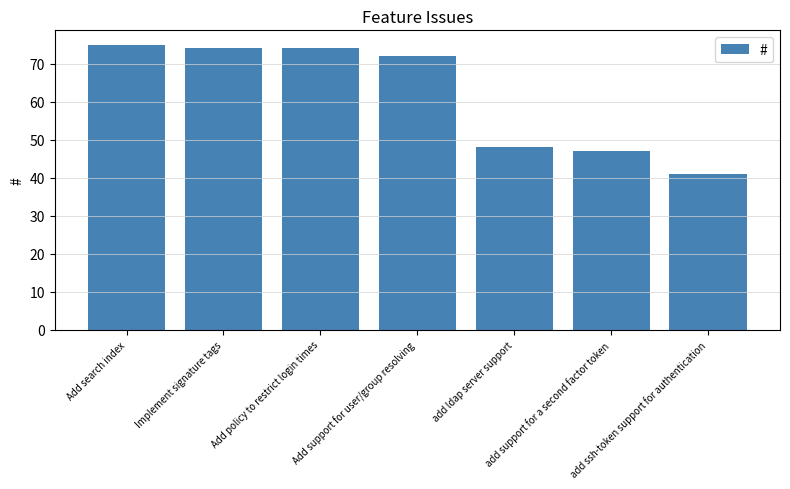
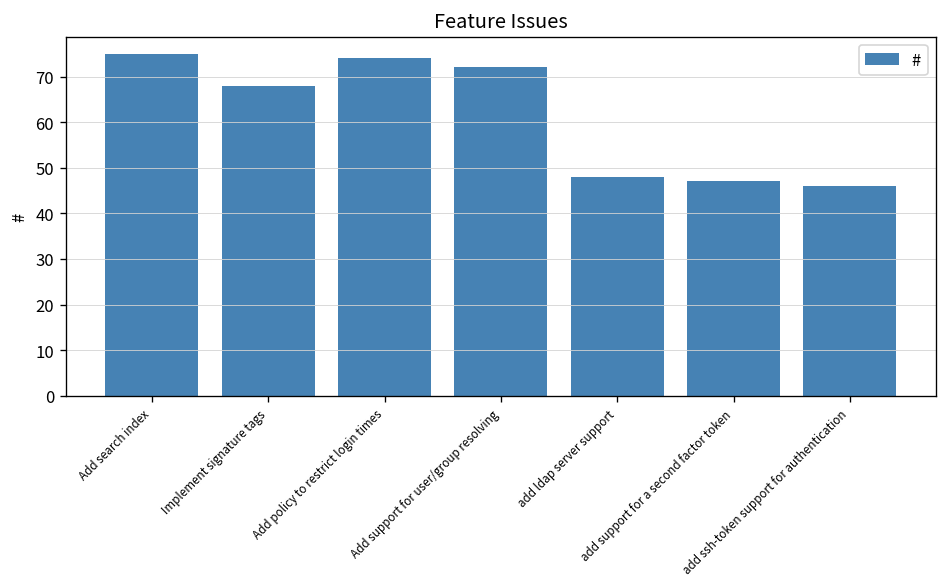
Implement signature tags: 74 -> 68
add ssh-token support for authentication: 41 -> 46
